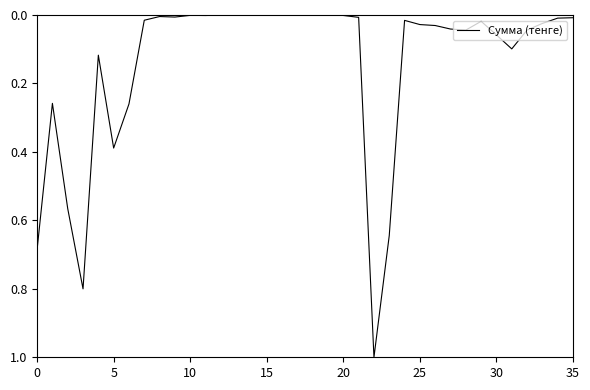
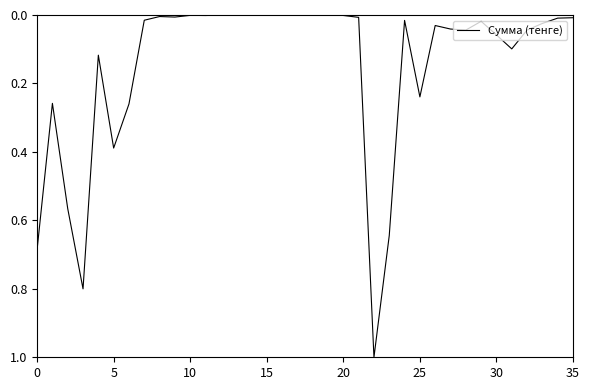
25: 0.03 -> 0.24
